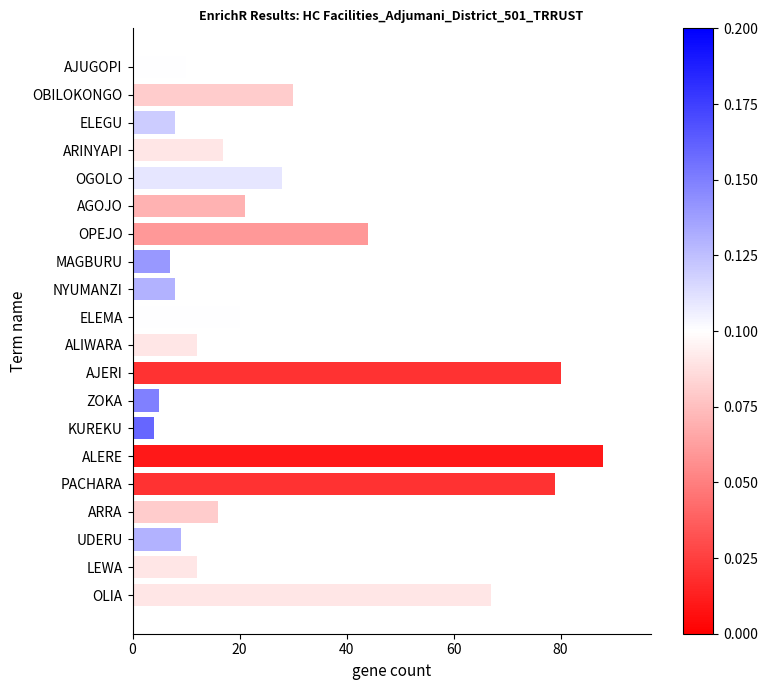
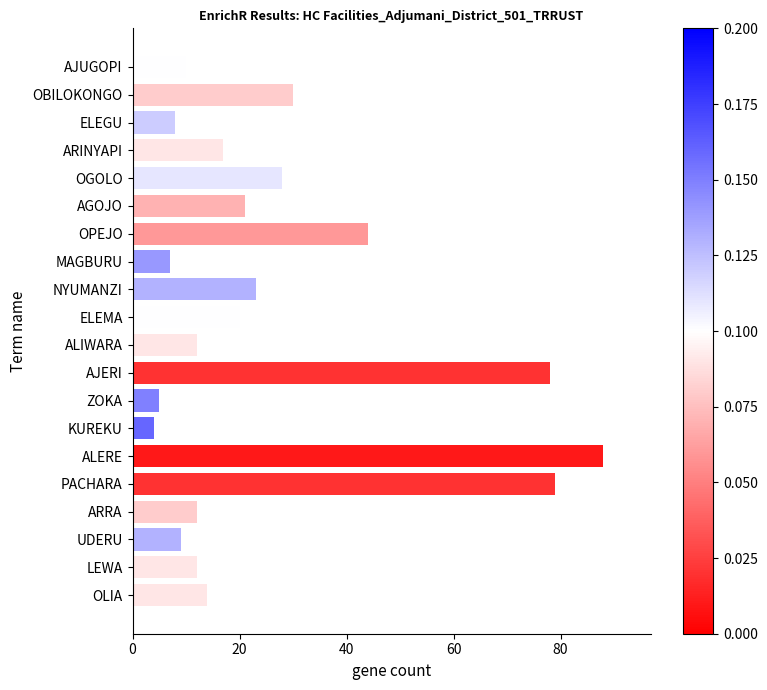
NYUMANZI: 8 -> 23
AJERI: 80 -> 78
ARRA: 16 -> 12
OLIA: 67 -> 14
